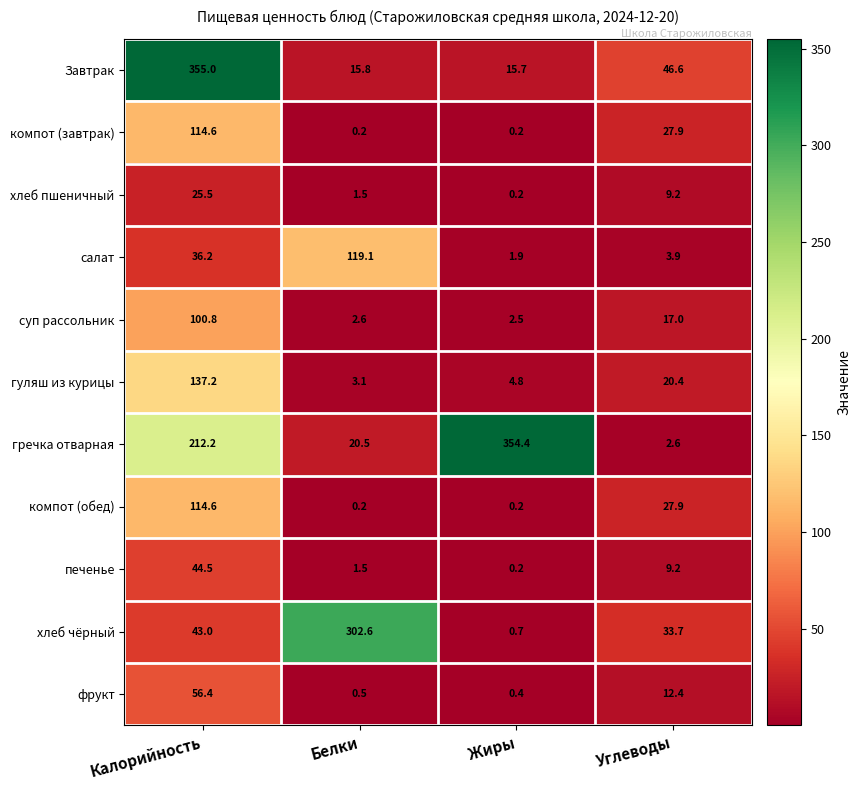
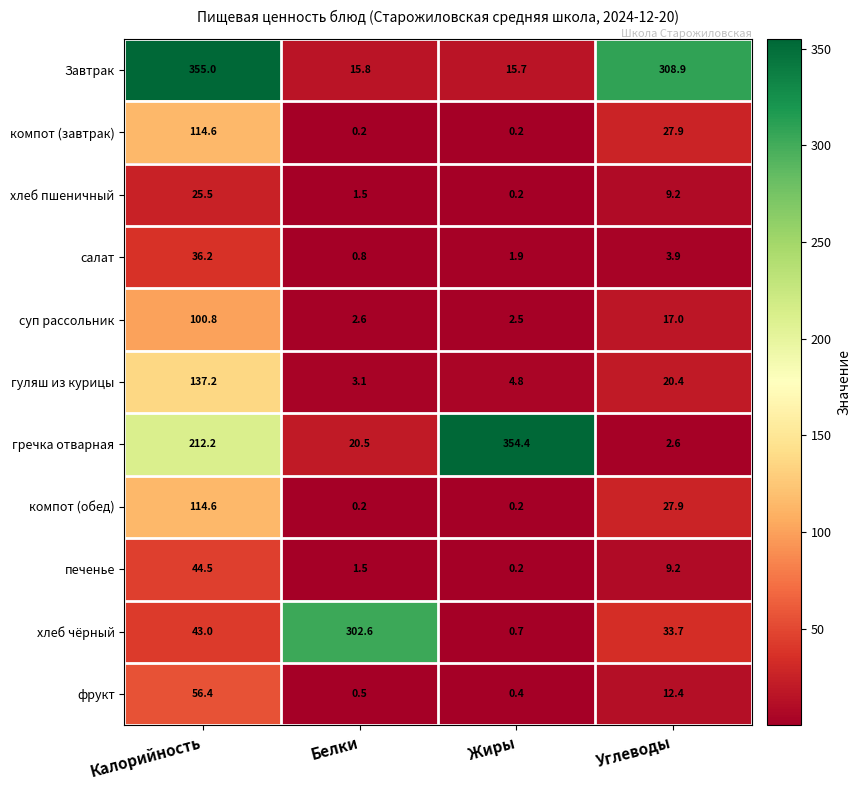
Завтрак, Углеводы: 46.6 -> 308.9
салат, Белки: 119.1 -> 0.8
